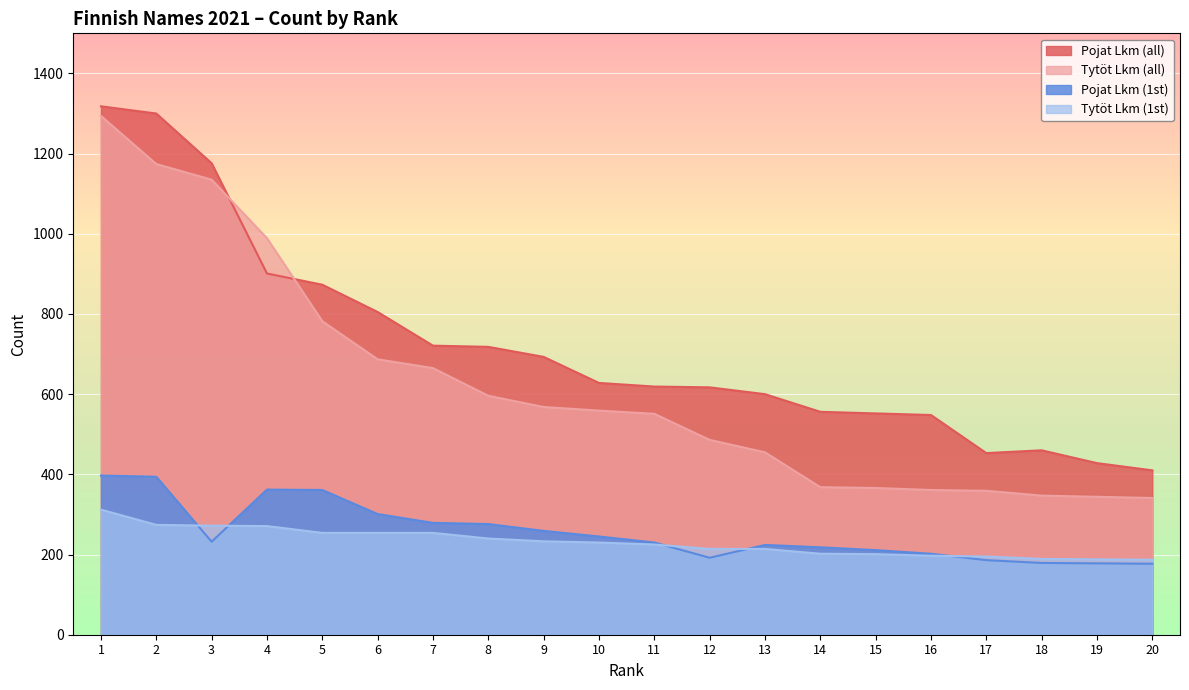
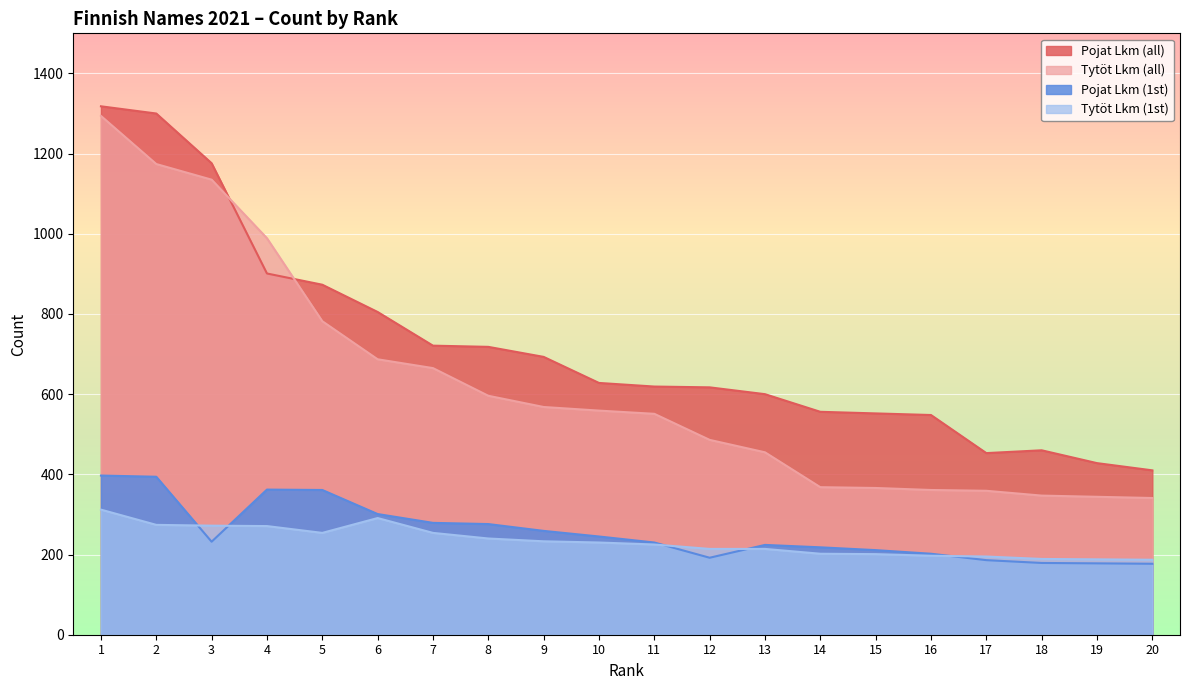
Tytöt Lkm (1st), 6: 250 -> 290
